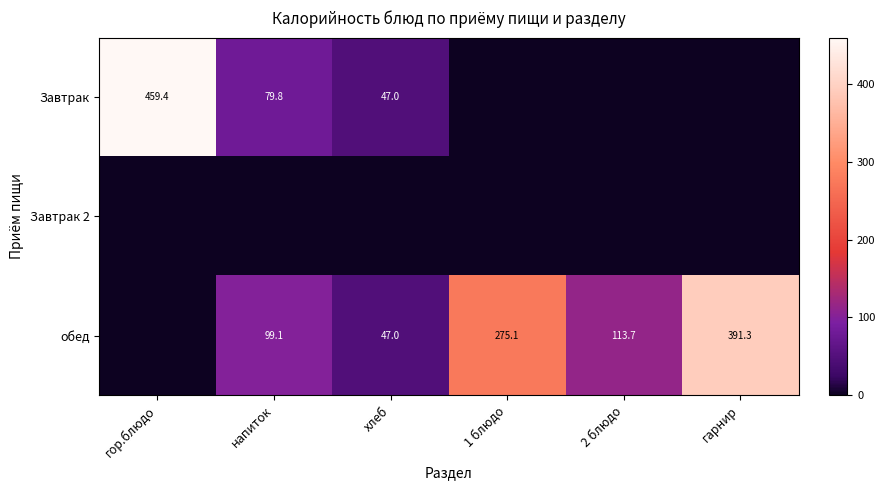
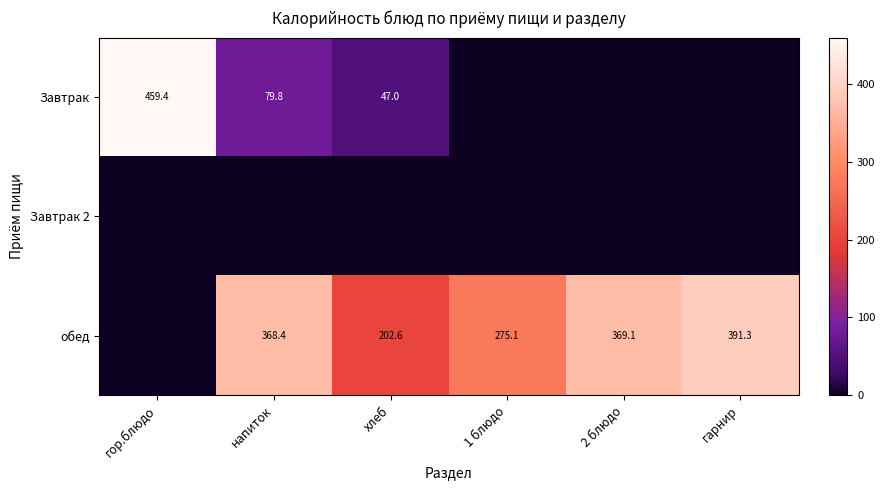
обед, напиток: 99.1 -> 368.4
обед, хлеб: 47.0 -> 202.6
обед, 2 блюдо: 113.7 -> 369.1
